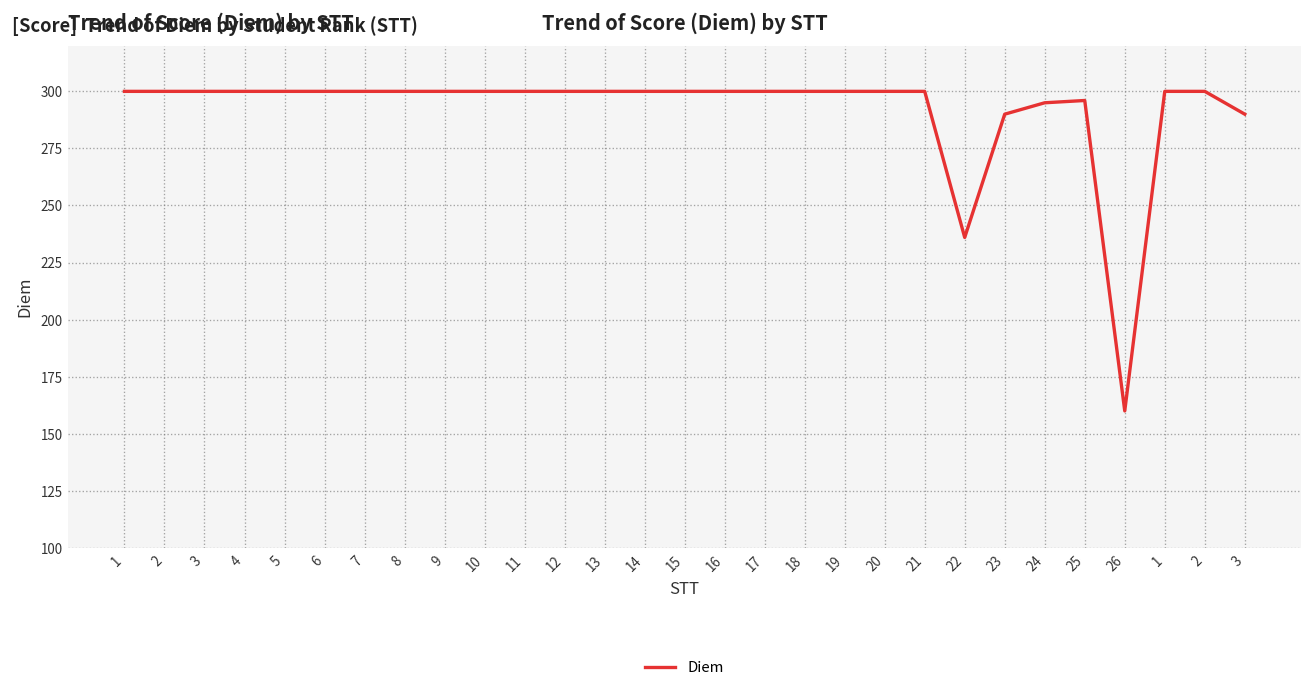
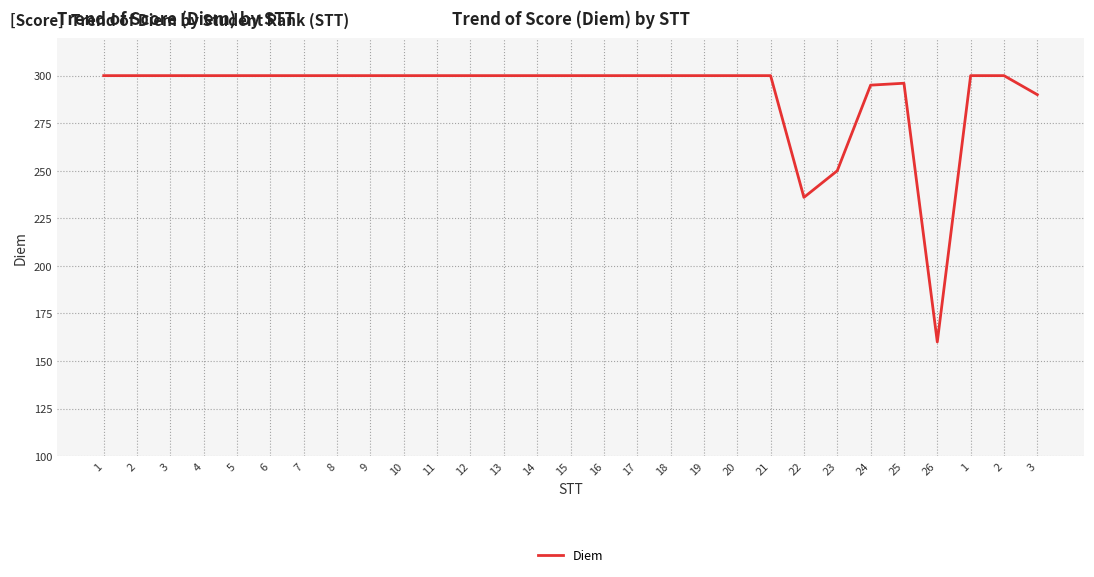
23: 290 -> 250
